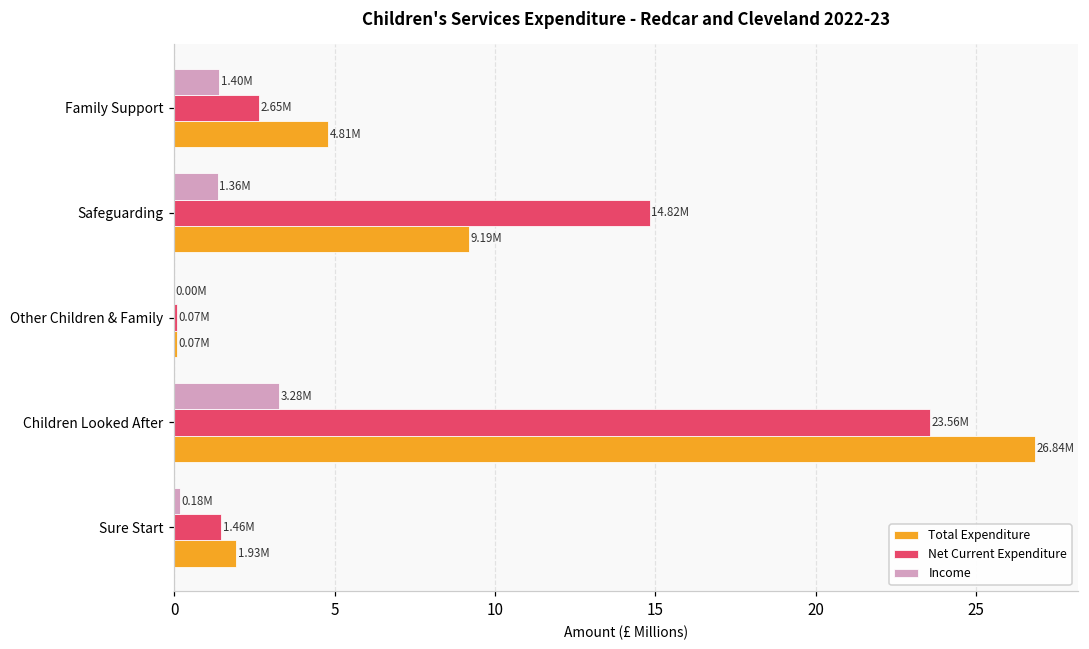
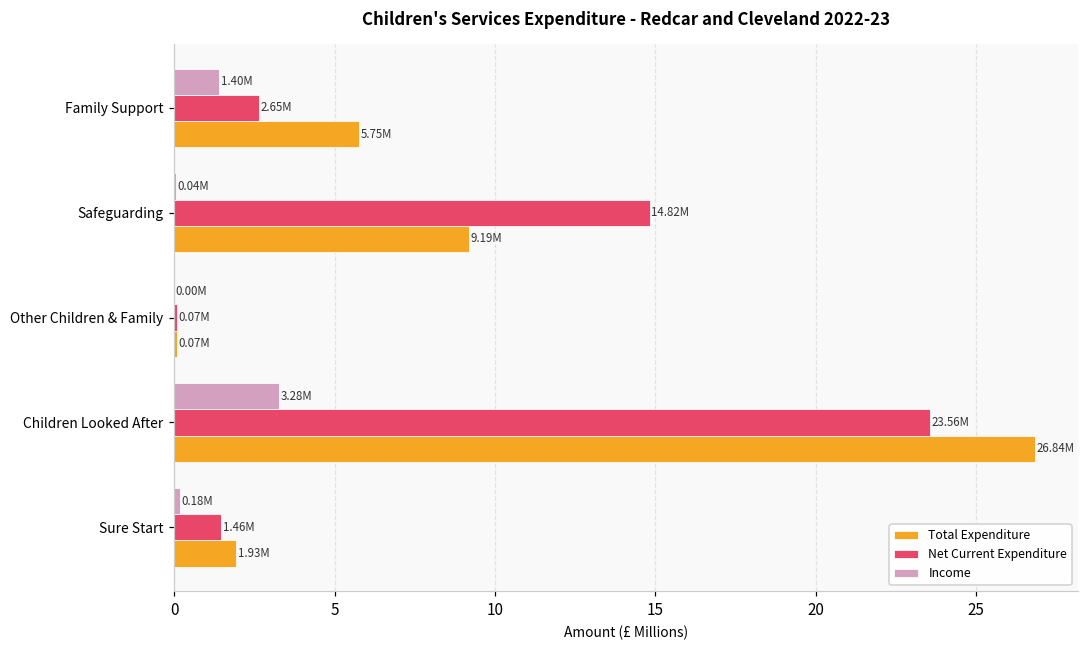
Total Expenditure, Family Support: 4.81M -> 5.75M
Income, Safeguarding: 1.36M -> 0.04M
